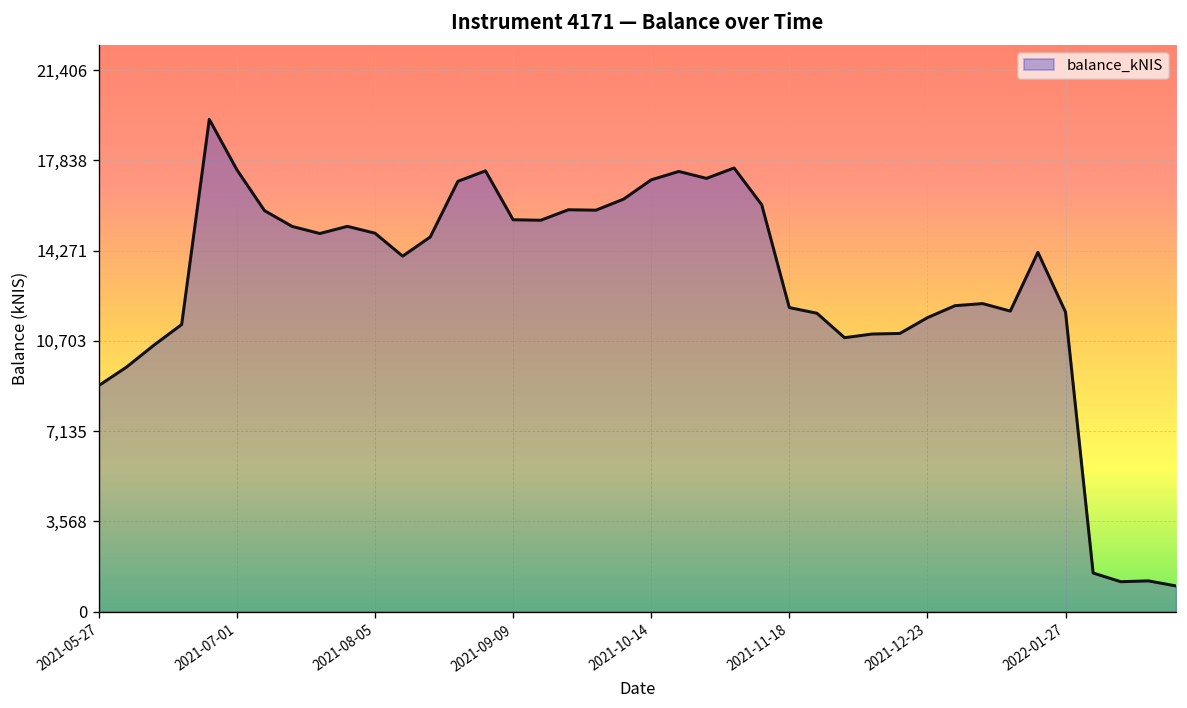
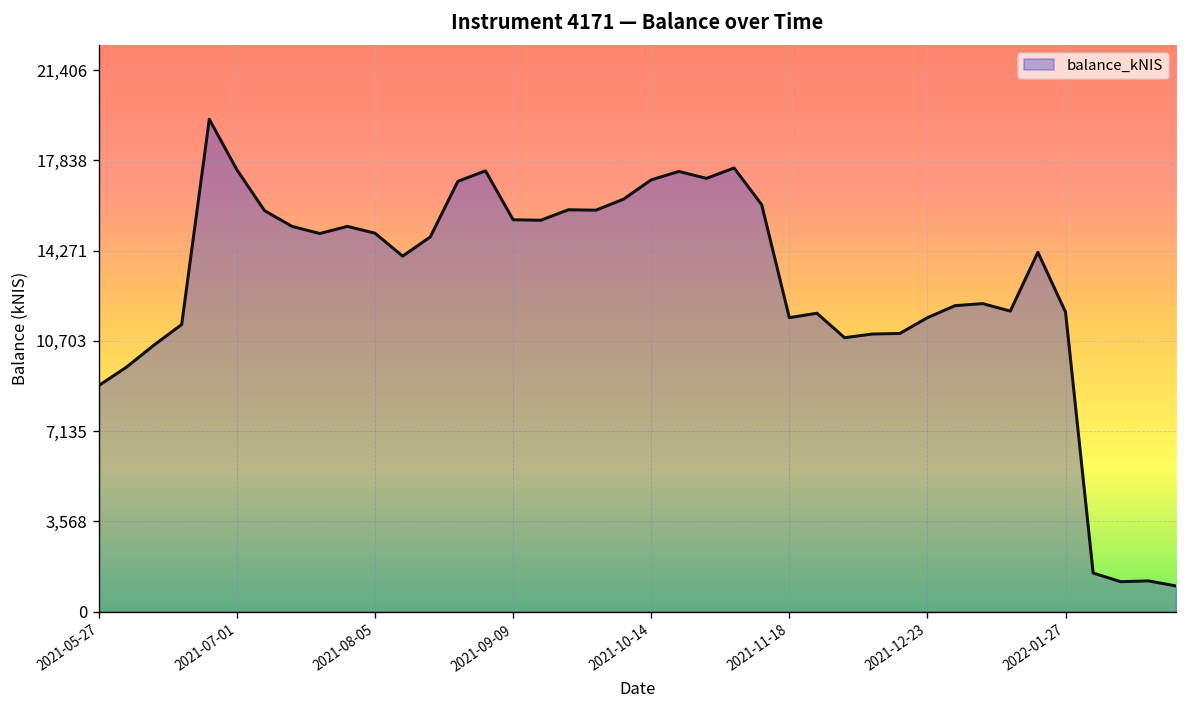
2021-11-18: 12,000 -> 11,600
